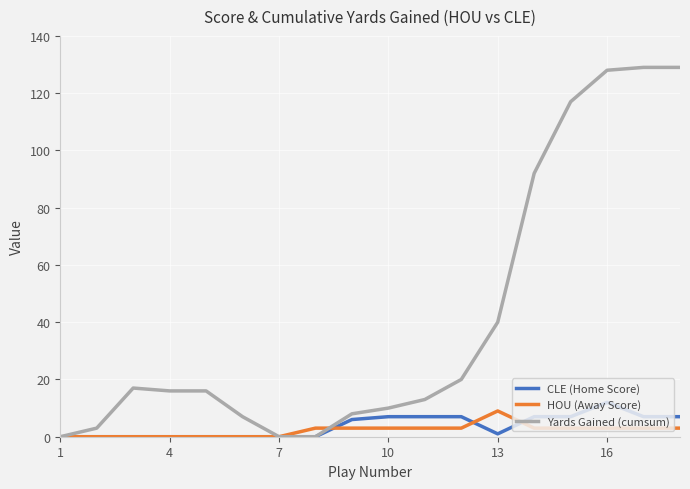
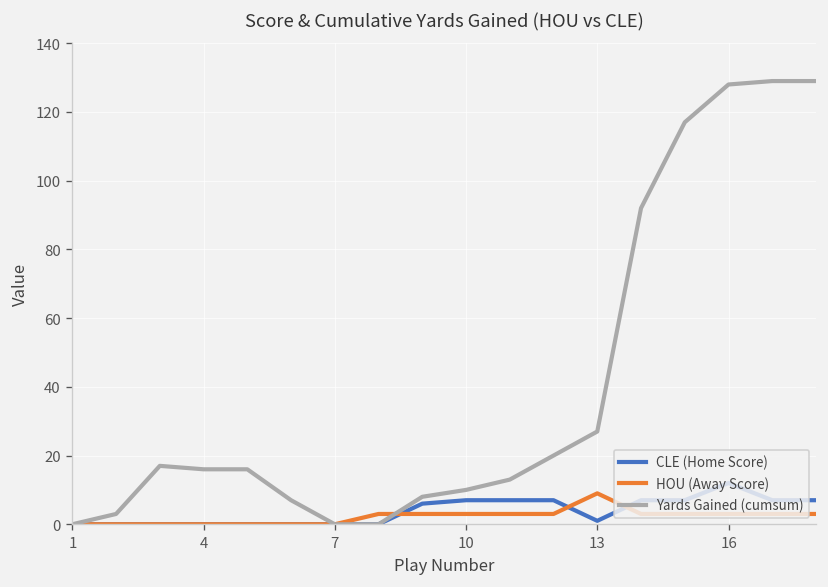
Yards Gained (cumsum), 13: 40 -> 27
